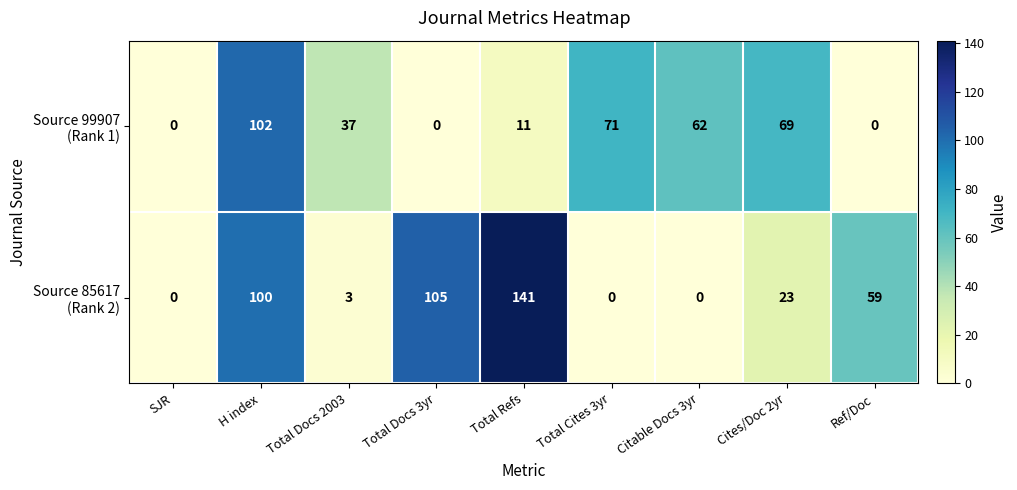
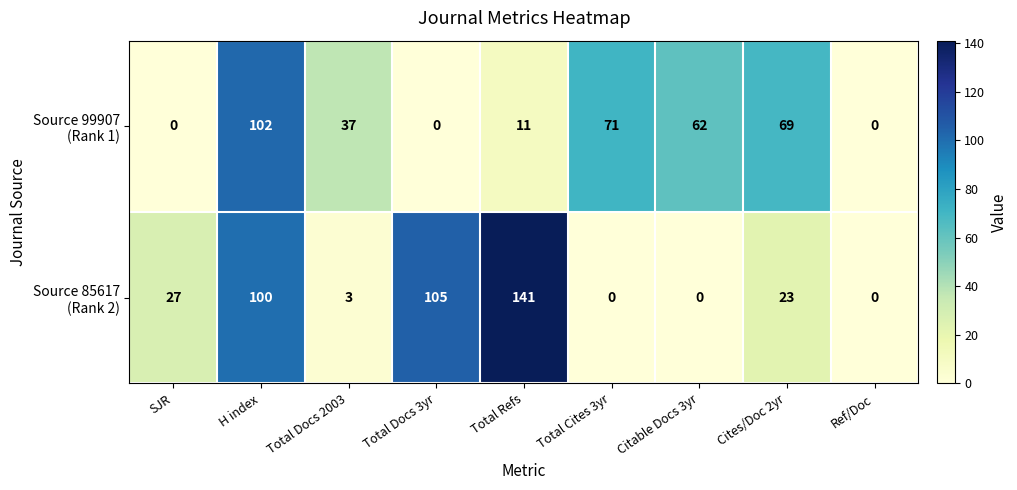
Source 85617 (Rank 2), SJR: 0 -> 27
Source 85617 (Rank 2), Ref/Doc: 59 -> 0
